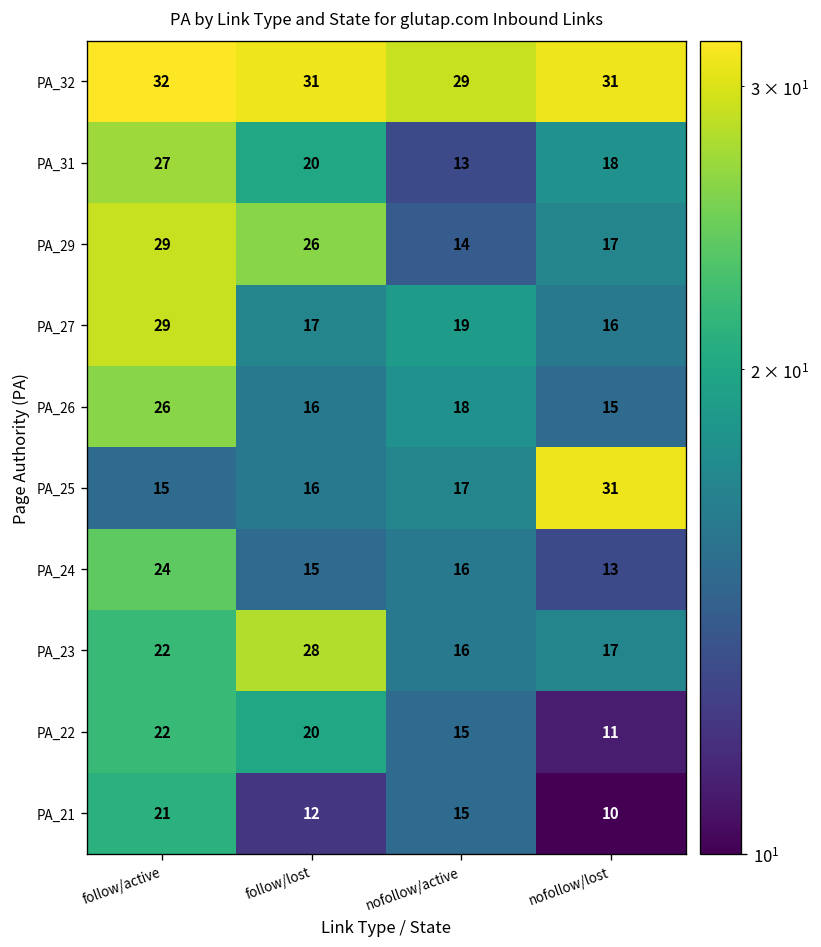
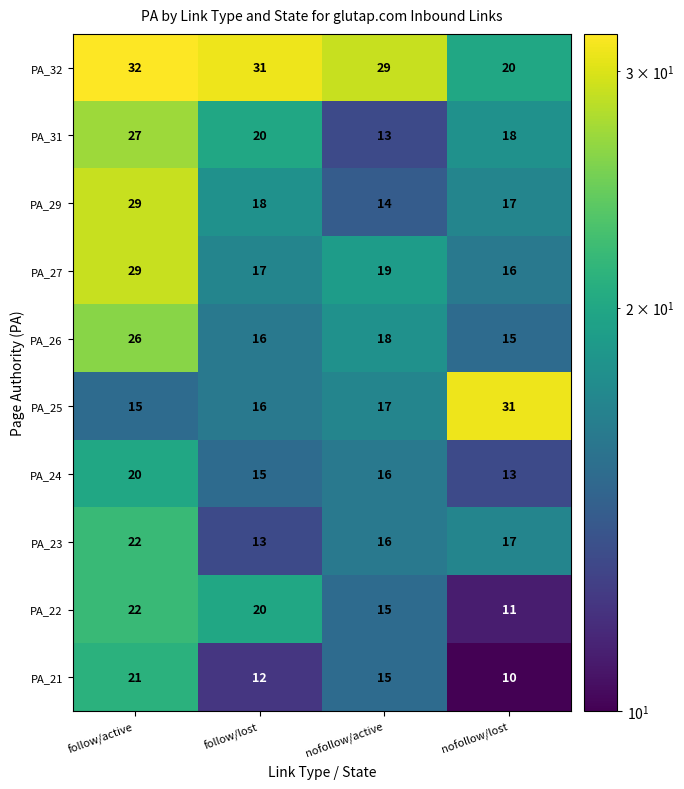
PA_32, nofollow/lost: 31 -> 20
PA_29, follow/lost: 26 -> 18
PA_24, follow/active: 24 -> 20
PA_23, follow/lost: 28 -> 13
